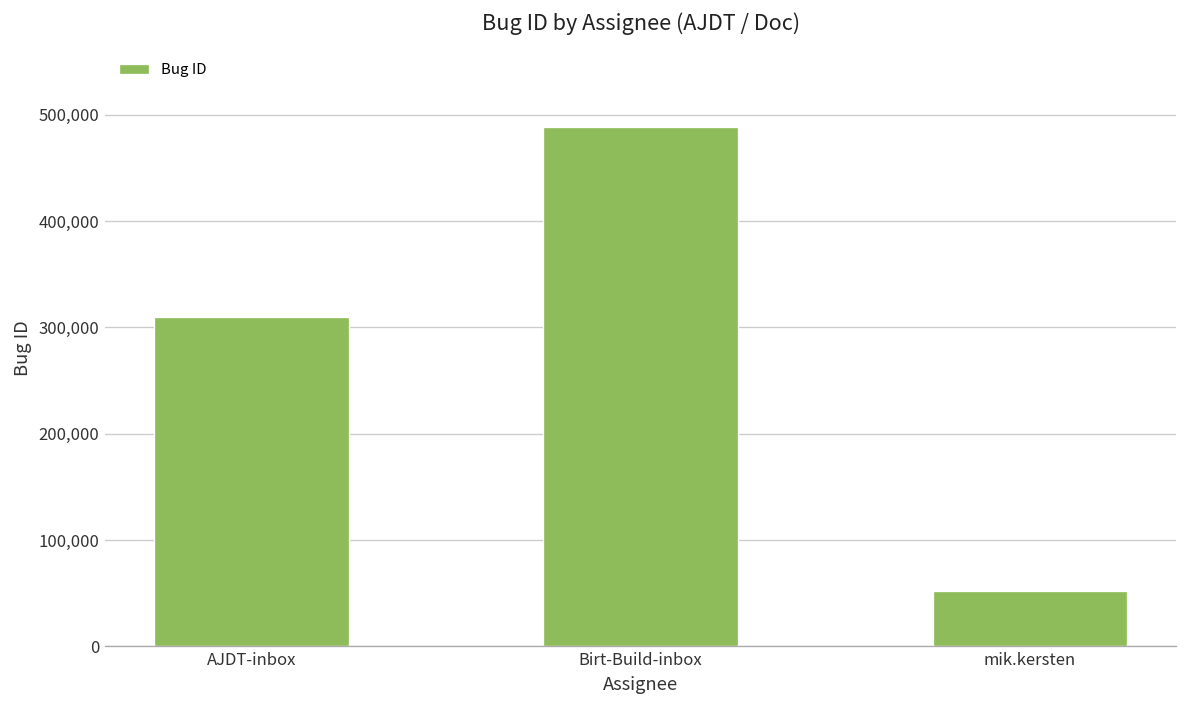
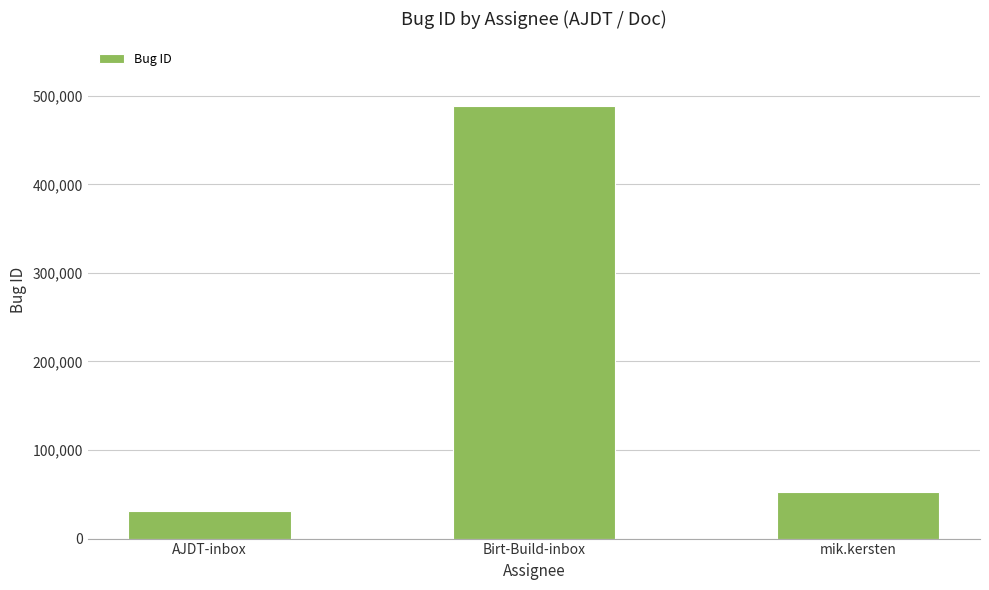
AJDT-inbox: 310,000 -> 30,000
